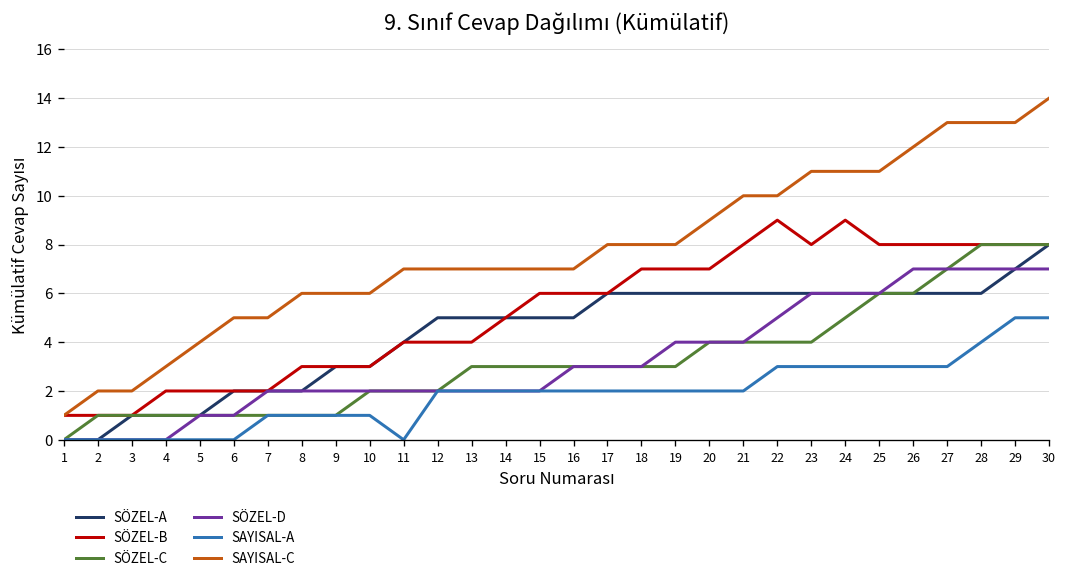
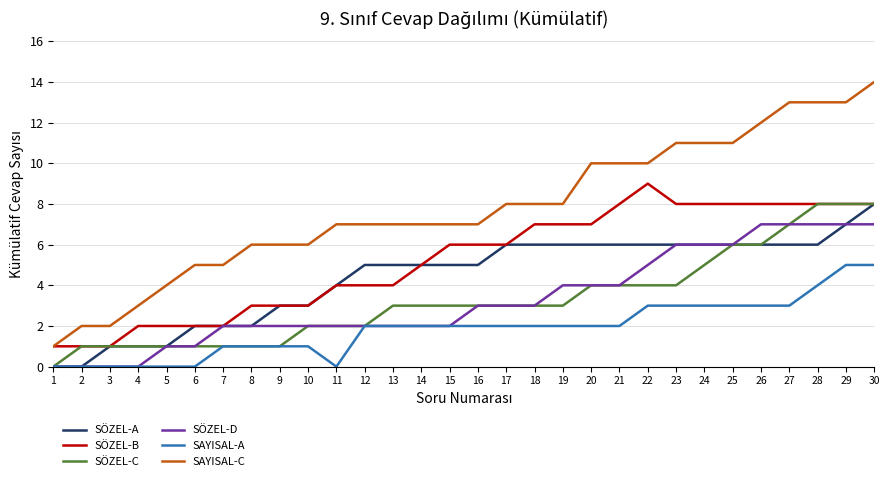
SAYISAL-C, 20: 9 -> 10
SÖZEL-B, 24: 9 -> 8
